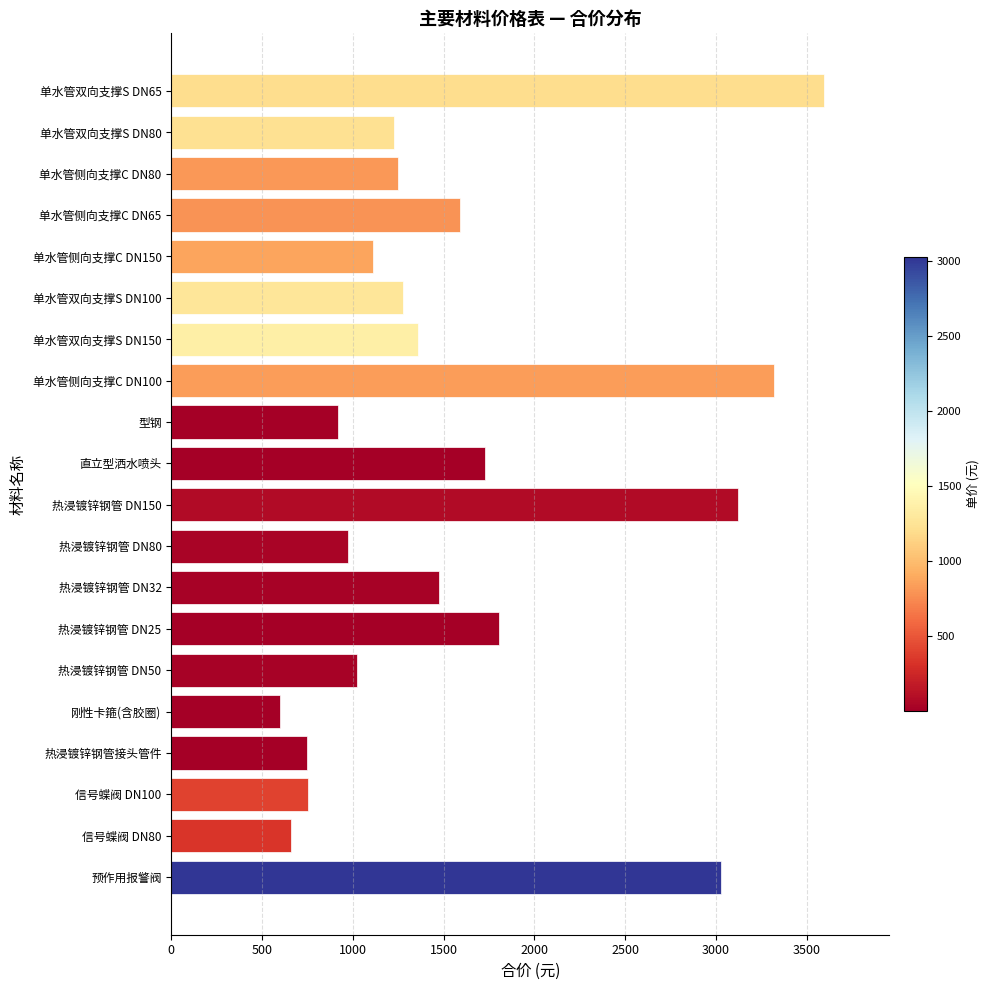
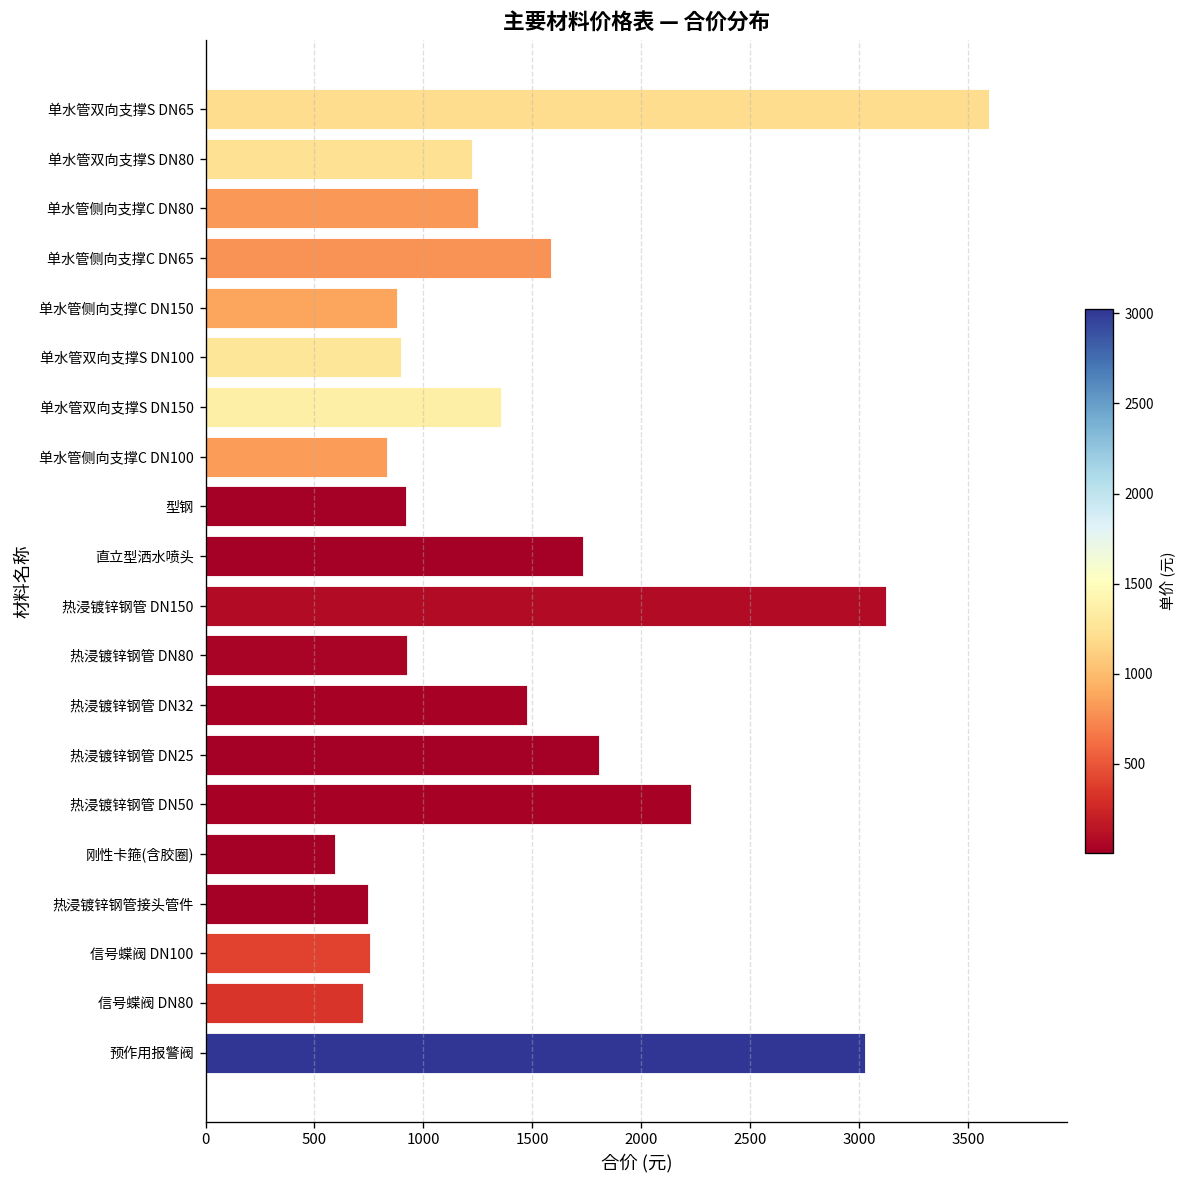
单水管侧向支撑C DN150: 1110 -> 880
单水管双向支撑S DN100: 1270 -> 900
单水管侧向支撑C DN100: 3320 -> 830
热浸镀锌钢管 DN80: 970 -> 930
热浸镀锌钢管 DN50: 1020 -> 2230
信号蝶阀 DN80: 660 -> 720
